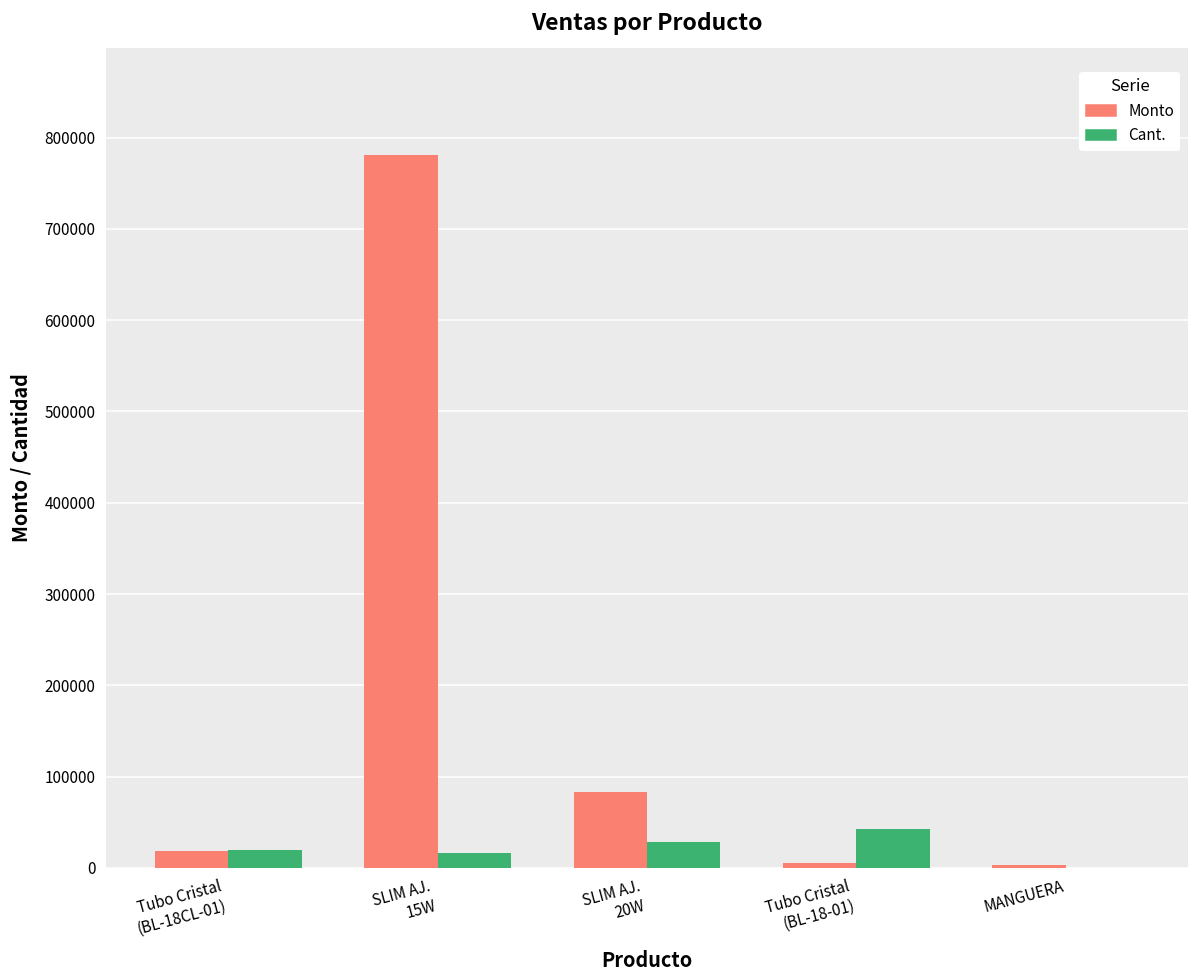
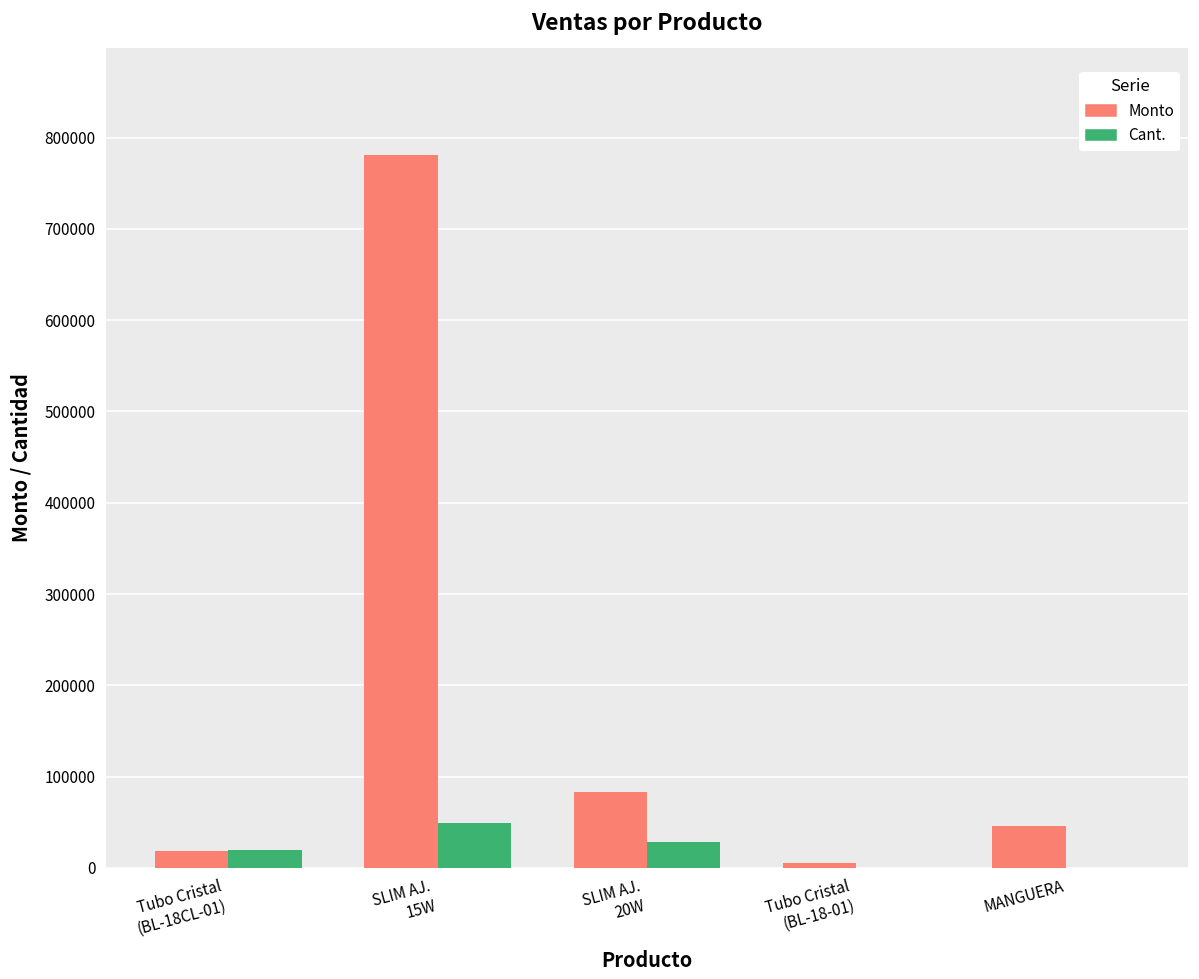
Cant., SLIM AJ. 15W: 20000 -> 50000
Cant., Tubo Cristal (BL-18-01): 40000 -> 0
Monto, MANGUERA: 0 -> 50000
